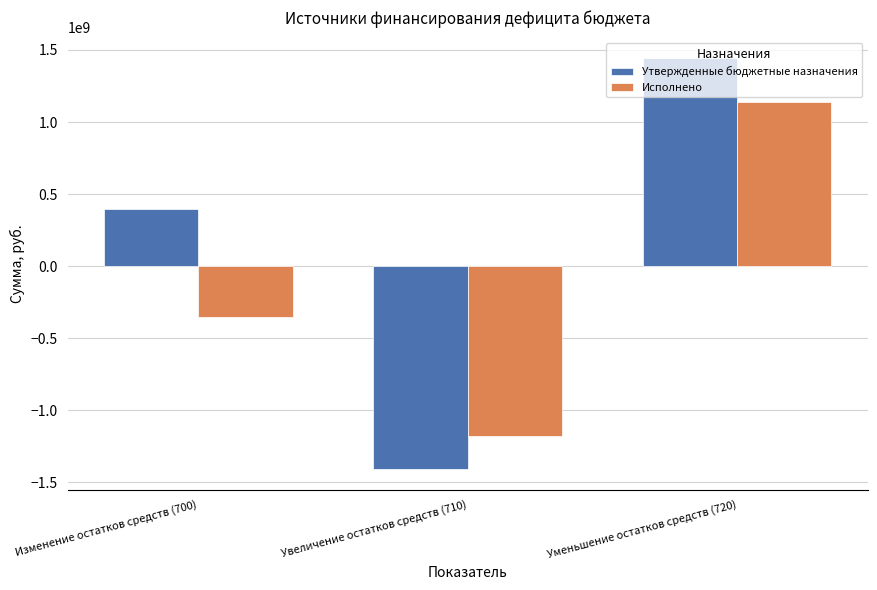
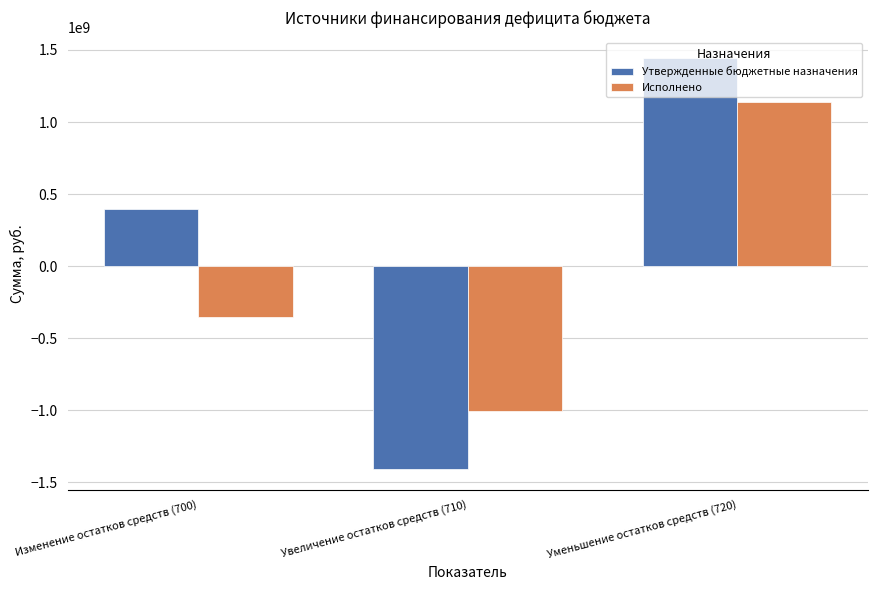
Исполнено, Увеличение остатков средств (710): -1180000000 -> -1000000000
